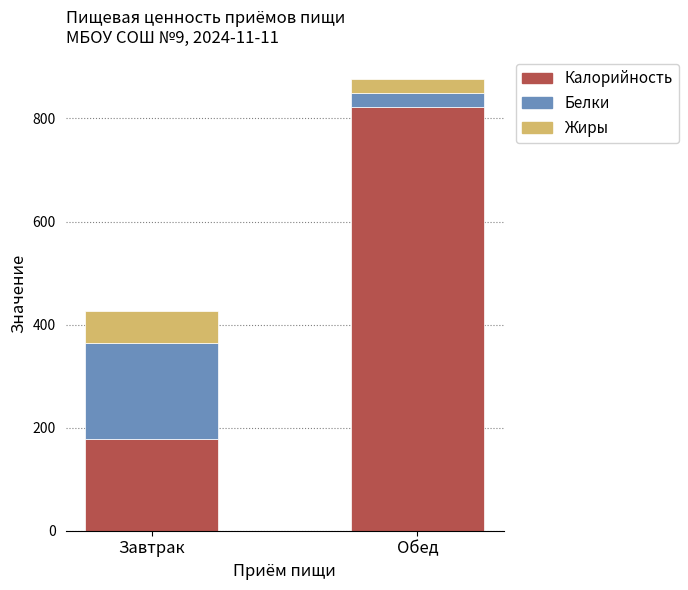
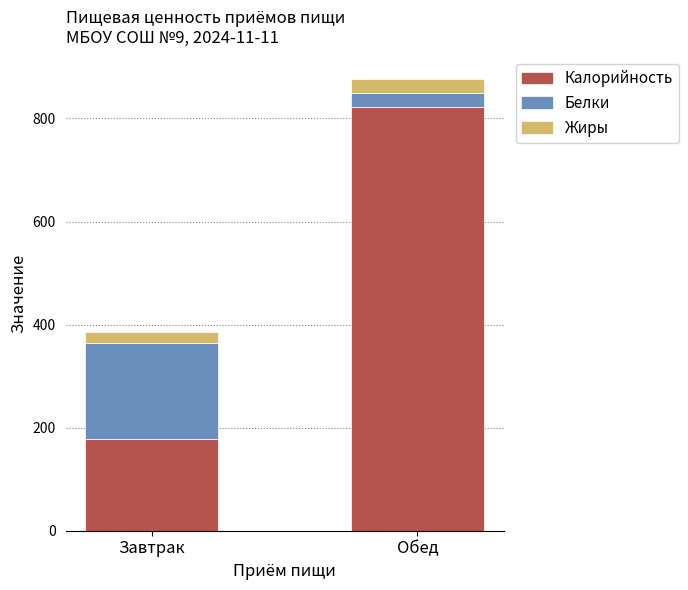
Жиры, Завтрак: 60 -> 20
